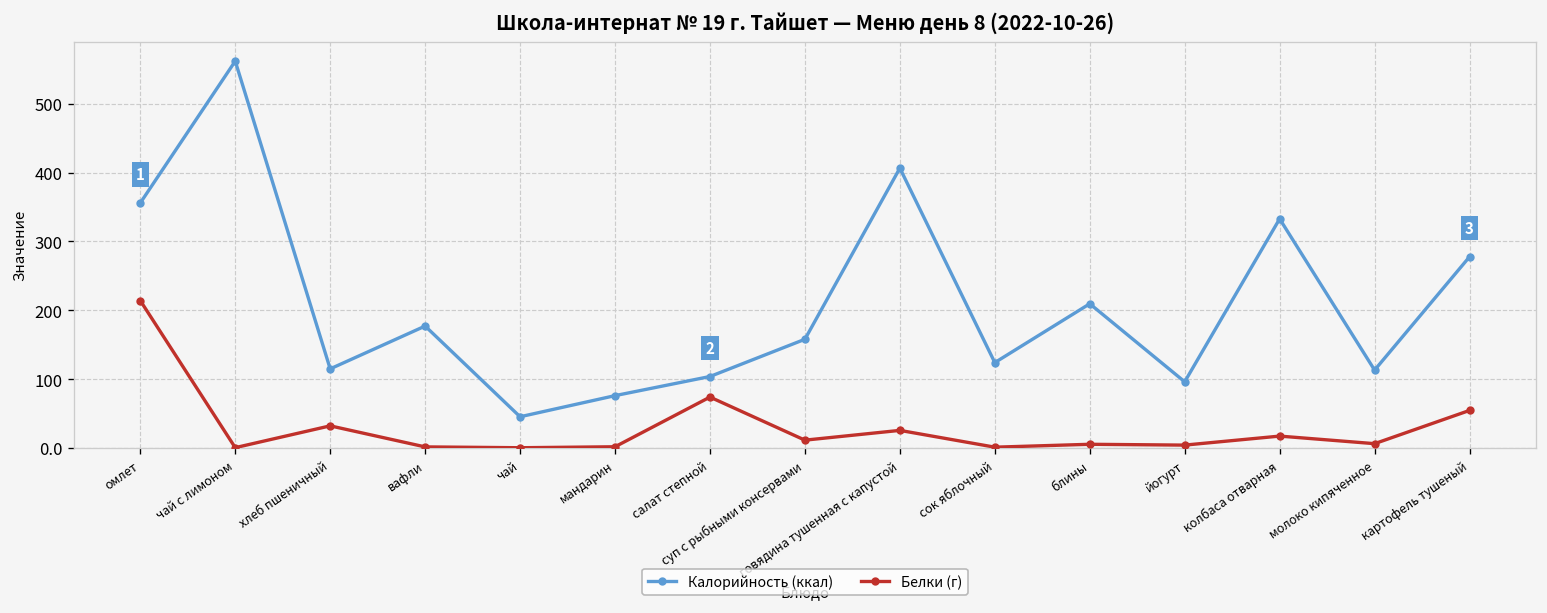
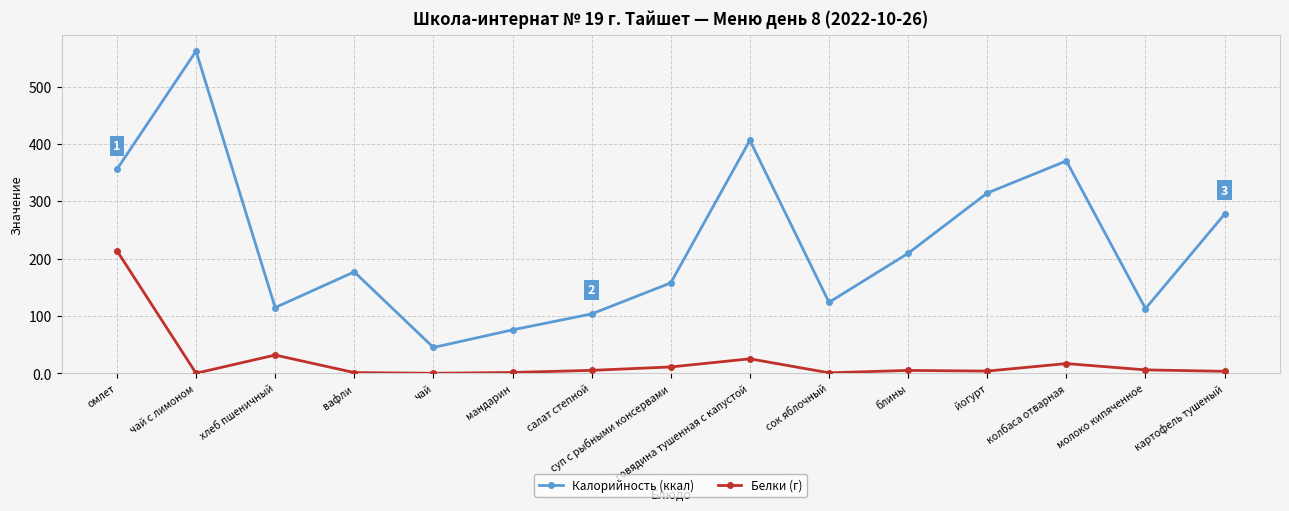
Белки (г), салат степной: 70 -> 10
Калорийность (ккал), йогурт: 100 -> 310
Калорийность (ккал), колбаса отварная: 330 -> 370
Белки (г), картофель тушеный: 50 -> 0
